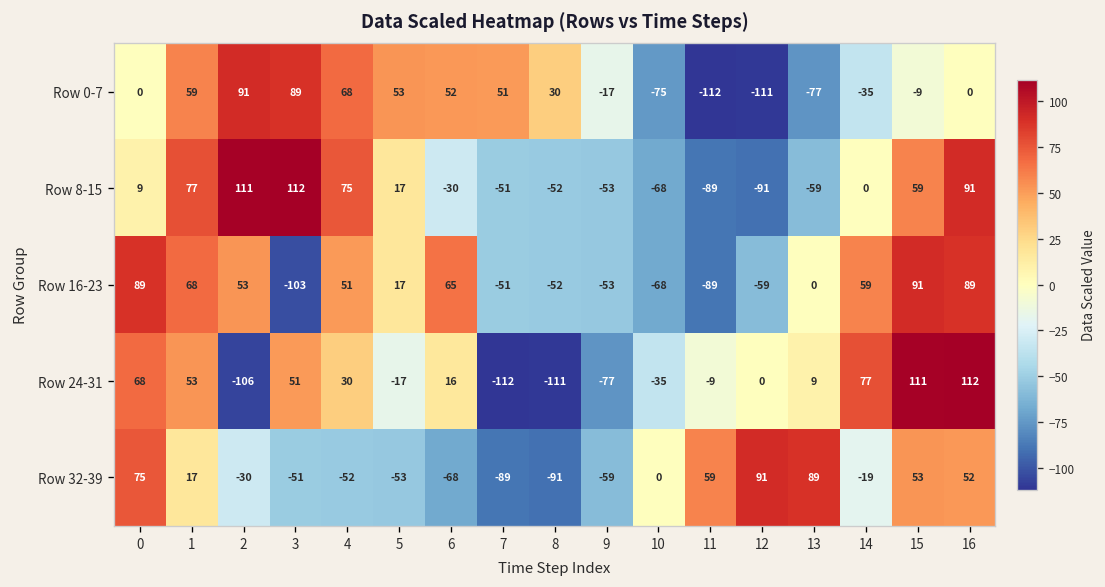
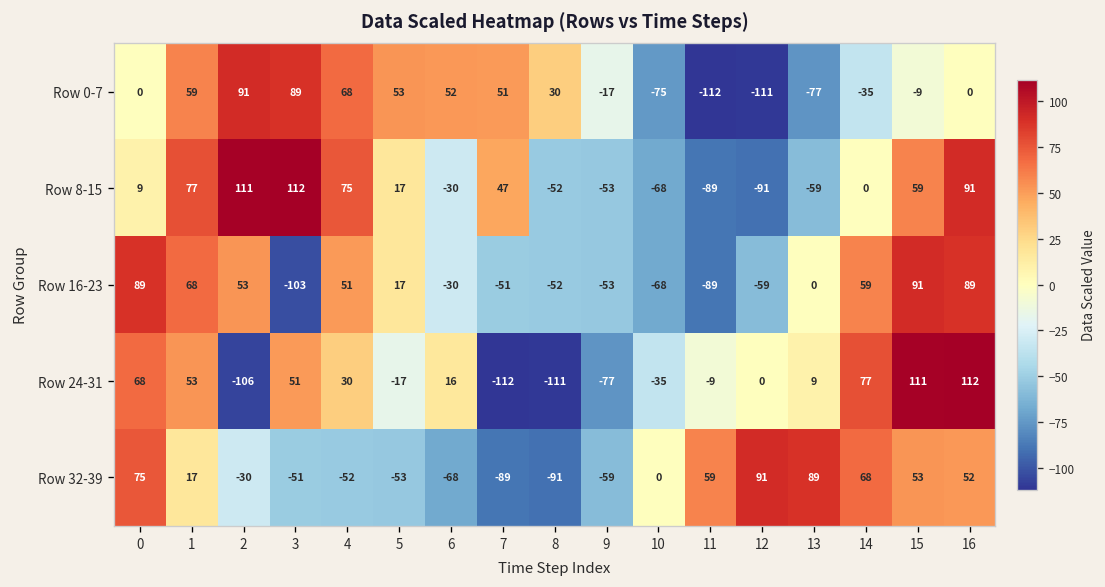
Row 8-15, 7: -51 -> 47
Row 16-23, 6: 65 -> -30
Row 32-39, 14: -19 -> 68
